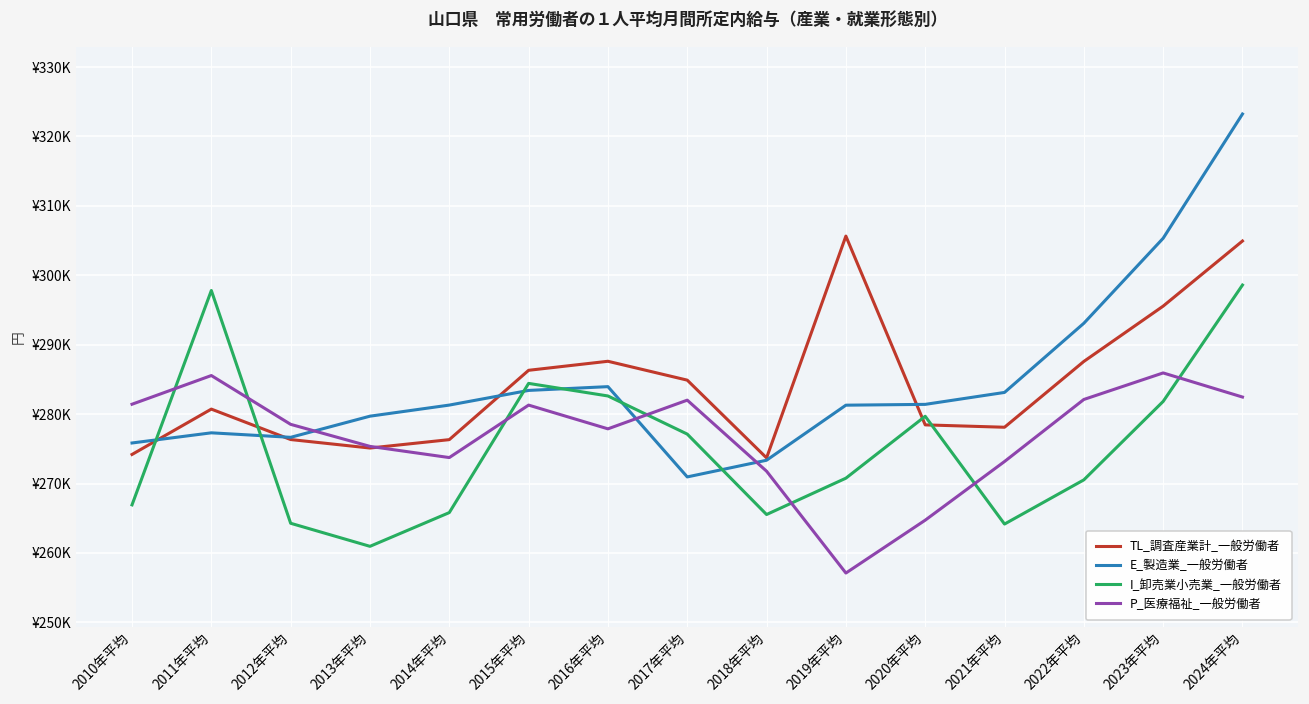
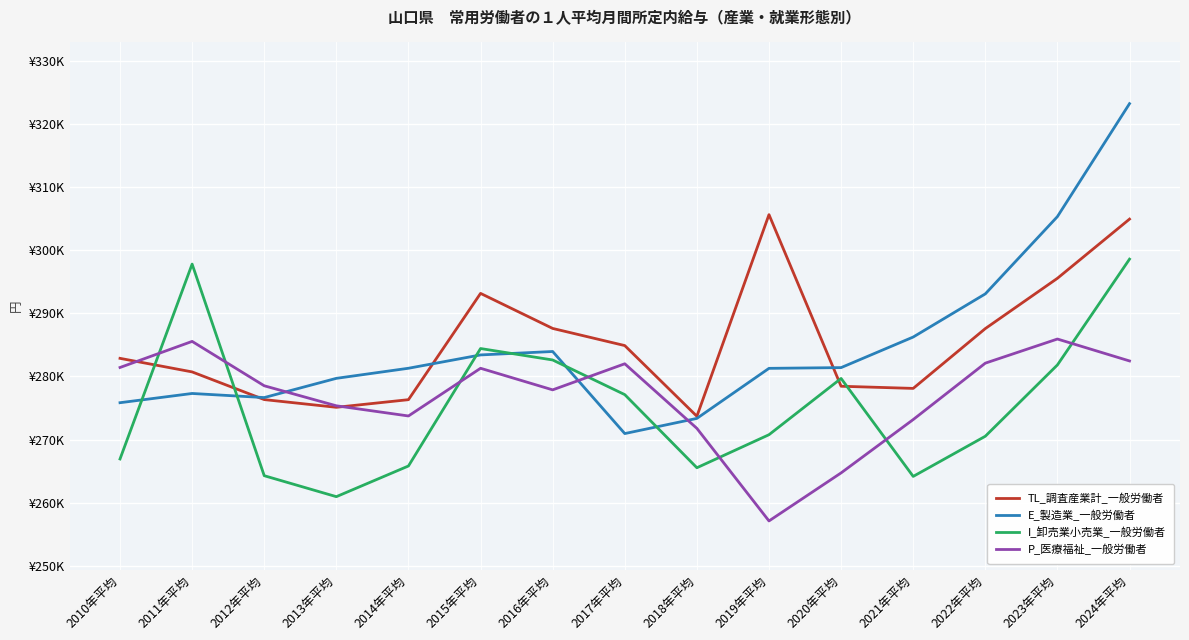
TL_調査産業計_一般労働者, 2010年平均: ¥274000 -> ¥283000
TL_調査産業計_一般労働者, 2015年平均: ¥286000 -> ¥293000
E_製造業_一般労働者, 2021年平均: ¥283000 -> ¥286000
